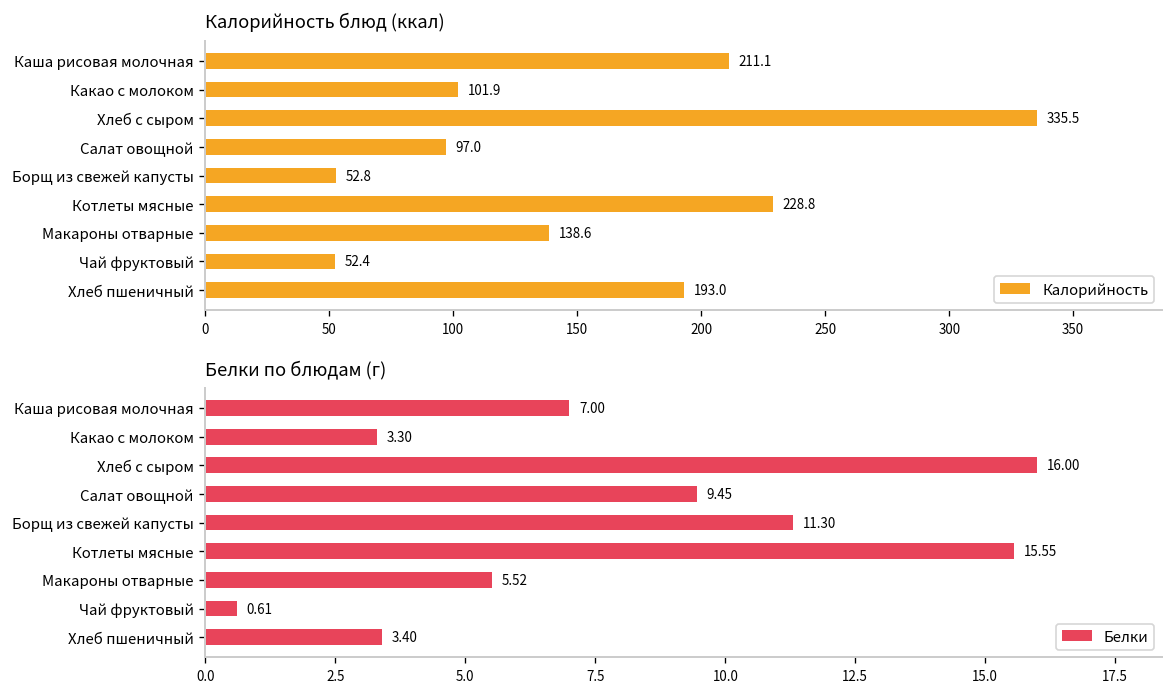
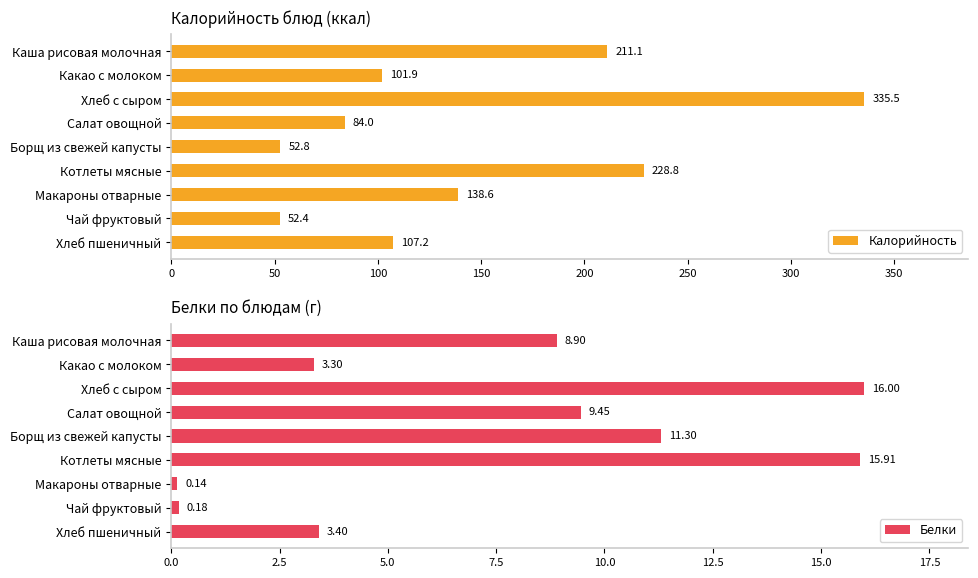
Калорийность блюд (ккал), Салат овощной: 97.0 -> 84.0
Калорийность блюд (ккал), Хлеб пшеничный: 193.0 -> 107.2
Белки по блюдам (г), Каша рисовая молочная: 7.00 -> 8.90
Белки по блюдам (г), Котлеты мясные: 15.55 -> 15.91
Белки по блюдам (г), Макароны отварные: 5.52 -> 0.14
Белки по блюдам (г), Чай фруктовый: 0.61 -> 0.18
